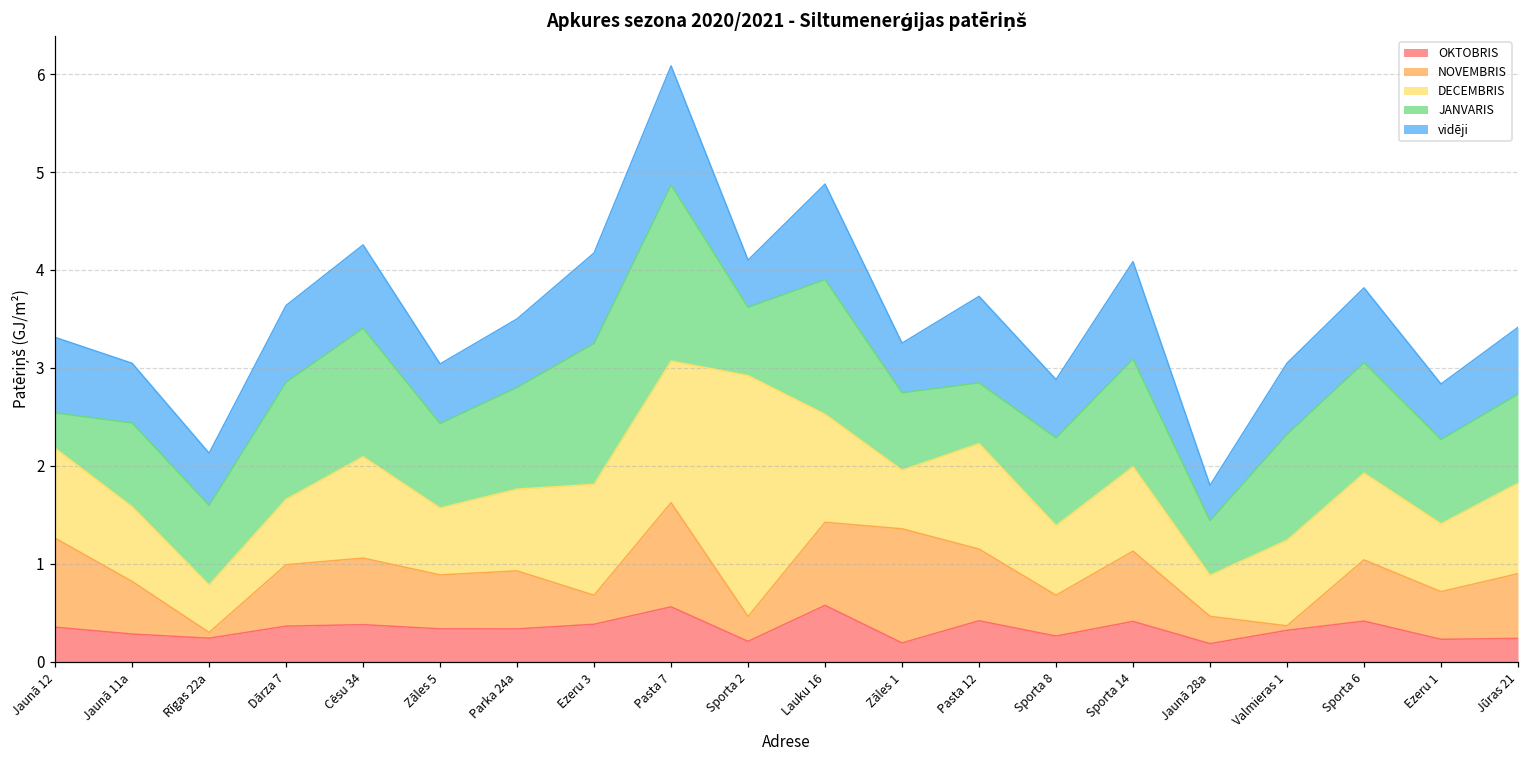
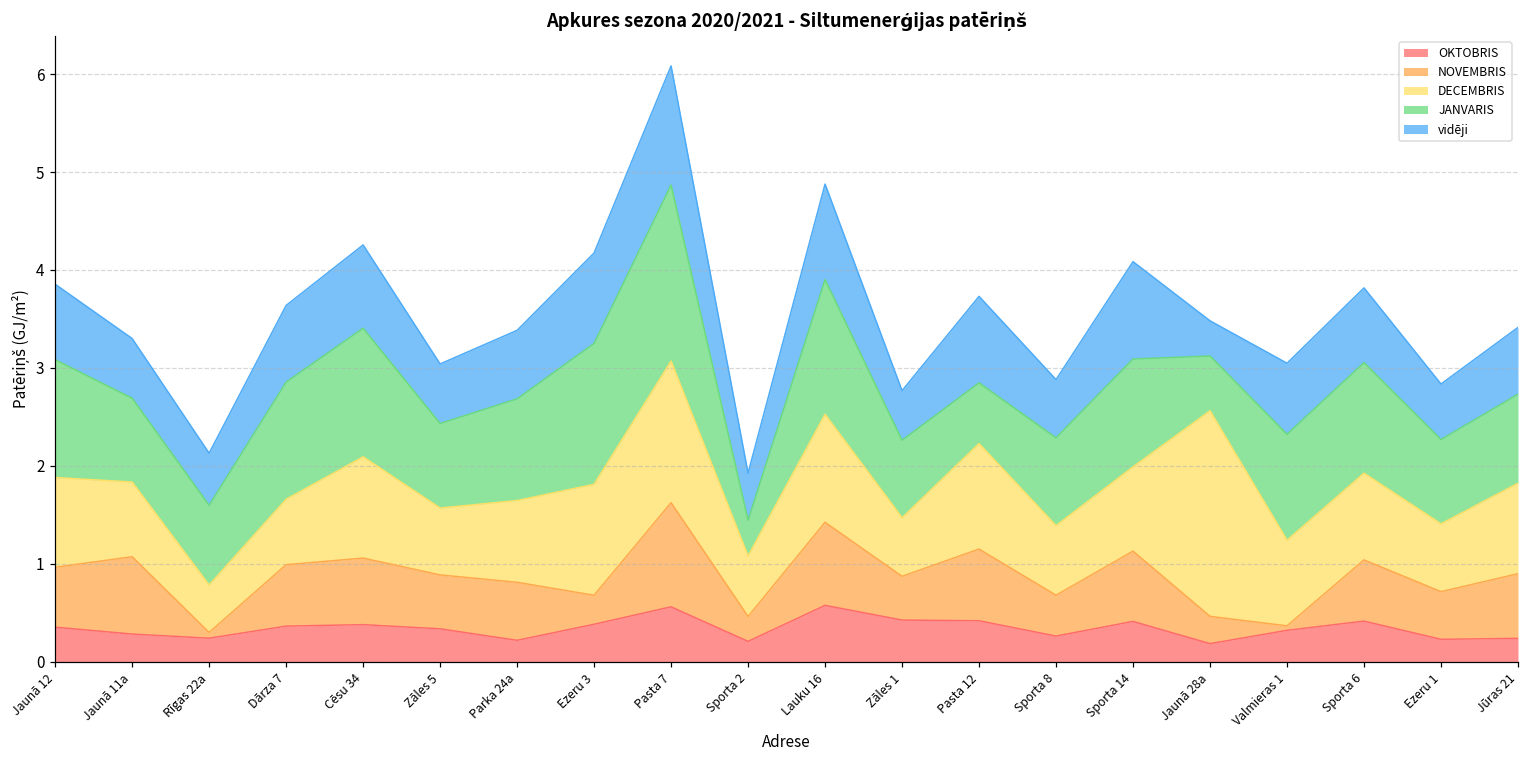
NOVEMBRIS, Jaunā 12: 0.9 -> 0.6
JANVARIS, Jaunā 12: 0.4 -> 1.2
NOVEMBRIS, Jaunā 11a: 0.5 -> 0.8
OKTOBRIS, Parka 24a: 0.3 -> 0.2
DECEMBRIS, Sporta 2: 2.5 -> 0.6
JANVARIS, Sporta 2: 0.7 -> 0.4
OKTOBRIS, Zāles 1: 0.2 -> 0.4
NOVEMBRIS, Zāles 1: 1.2 -> 0.4
DECEMBRIS, Jaunā 28a: 0.4 -> 2.1
